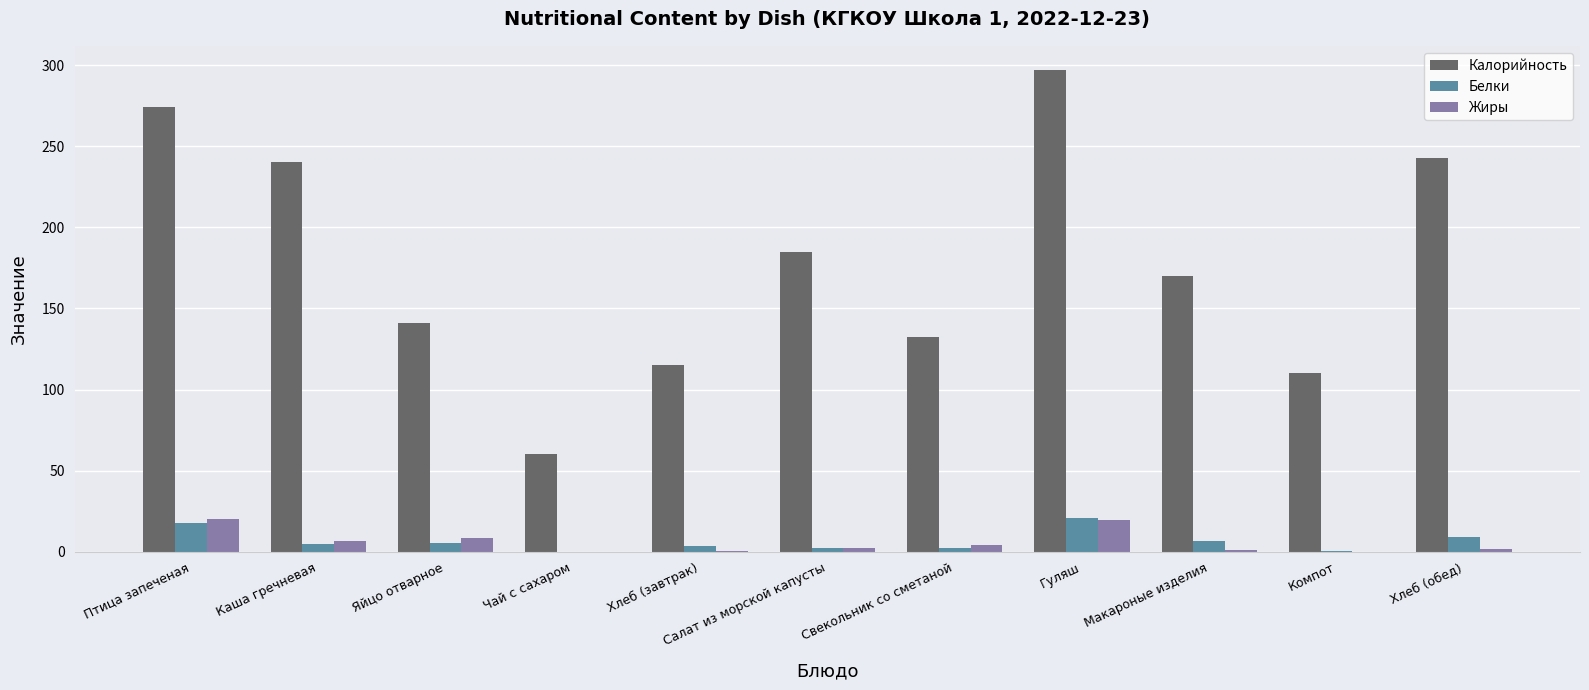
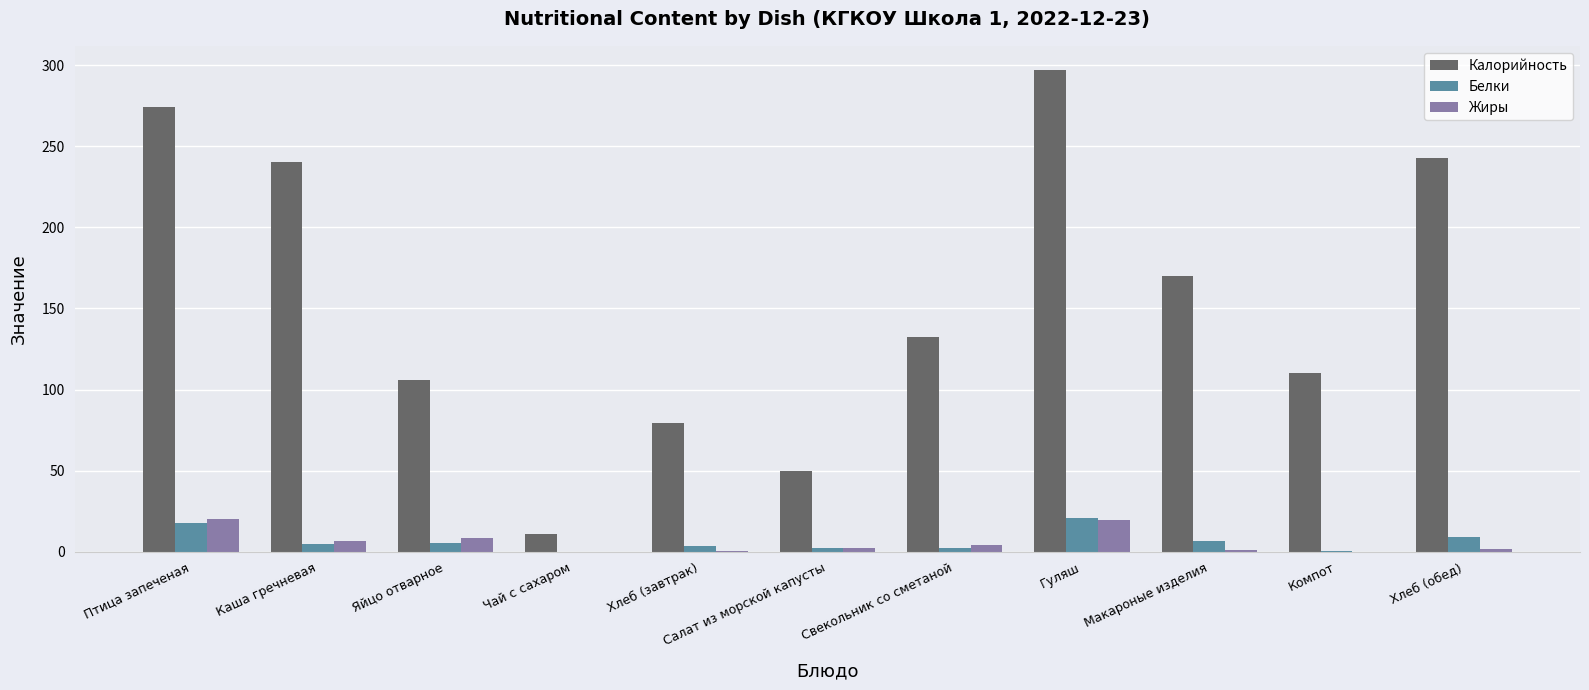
Калорийность, Яйцо отварное: 141 -> 106
Калорийность, Чай с сахаром: 60 -> 11
Калорийность, Хлеб (завтрак): 115 -> 79
Калорийность, Салат из морской капусты: 185 -> 50
